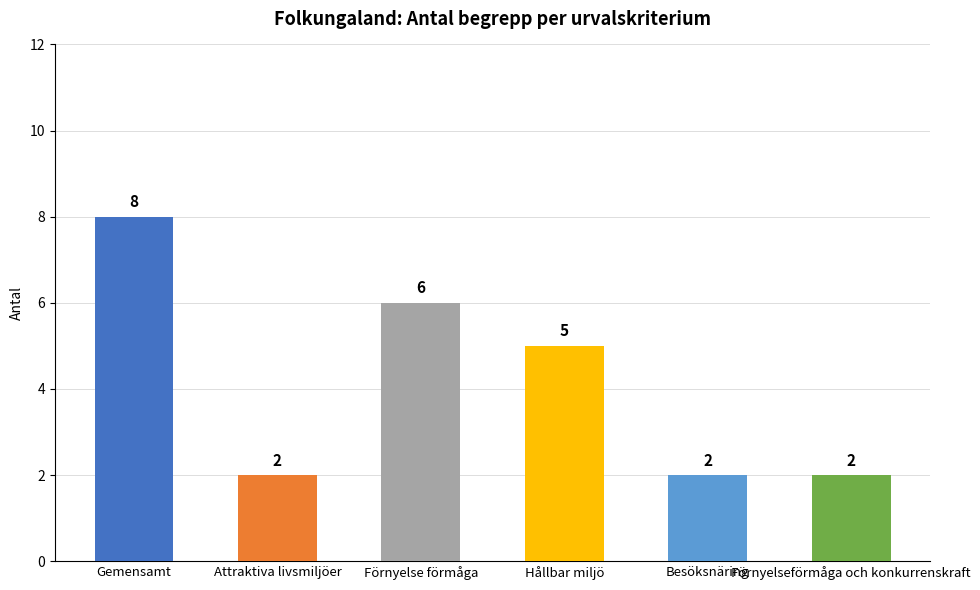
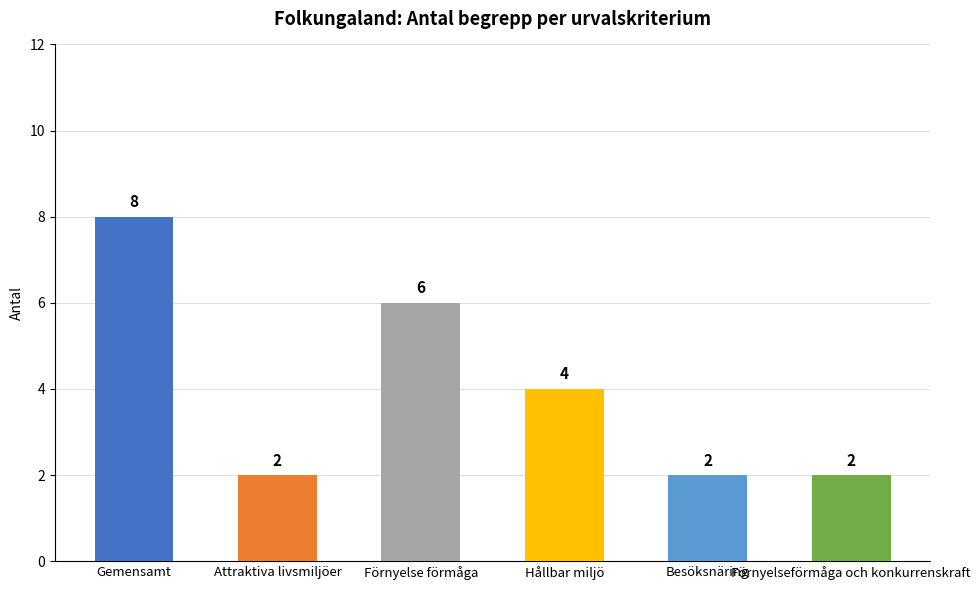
Hållbar miljö: 5 -> 4
